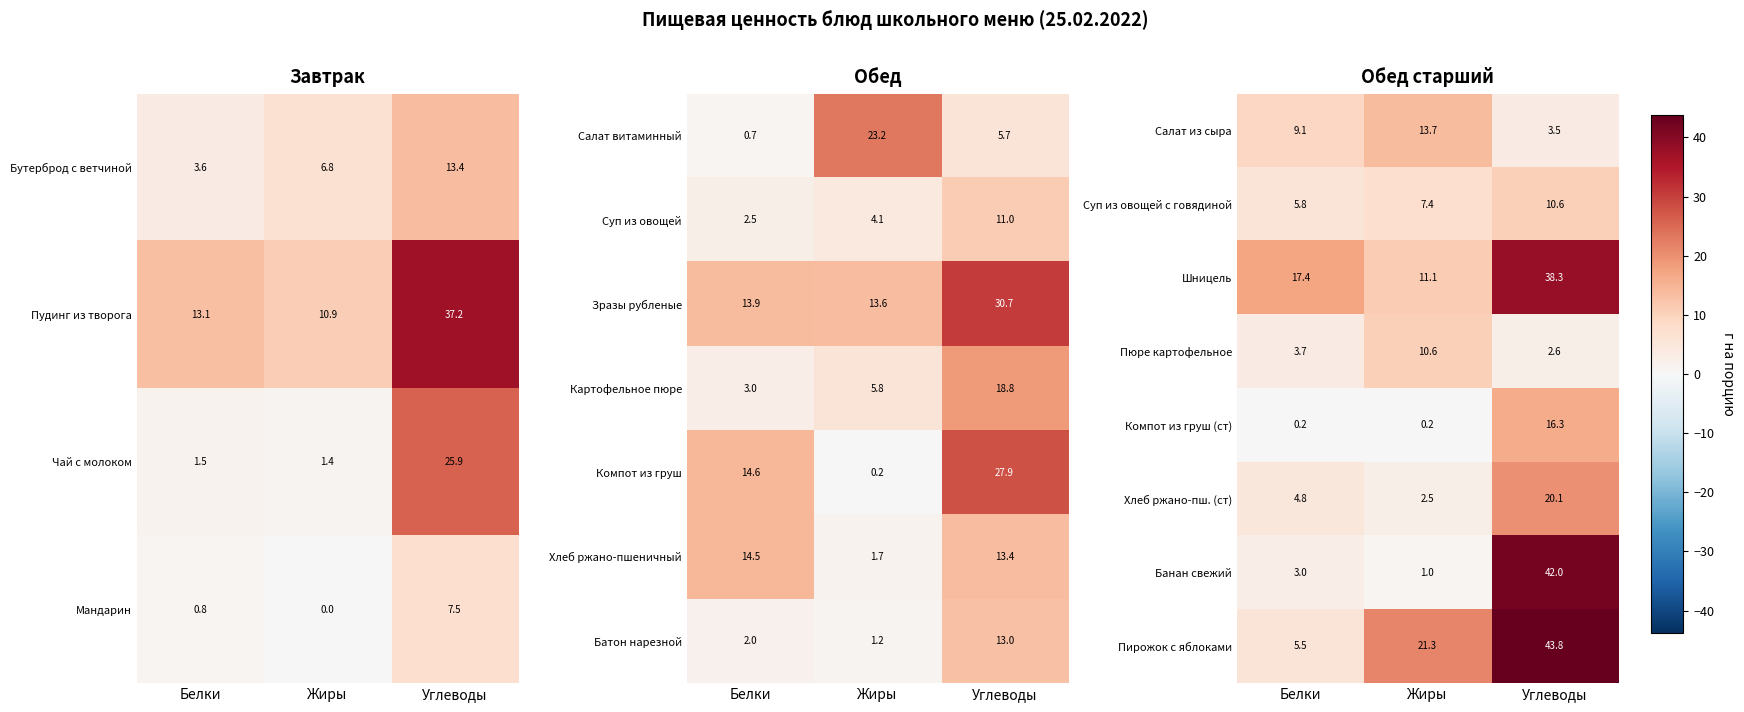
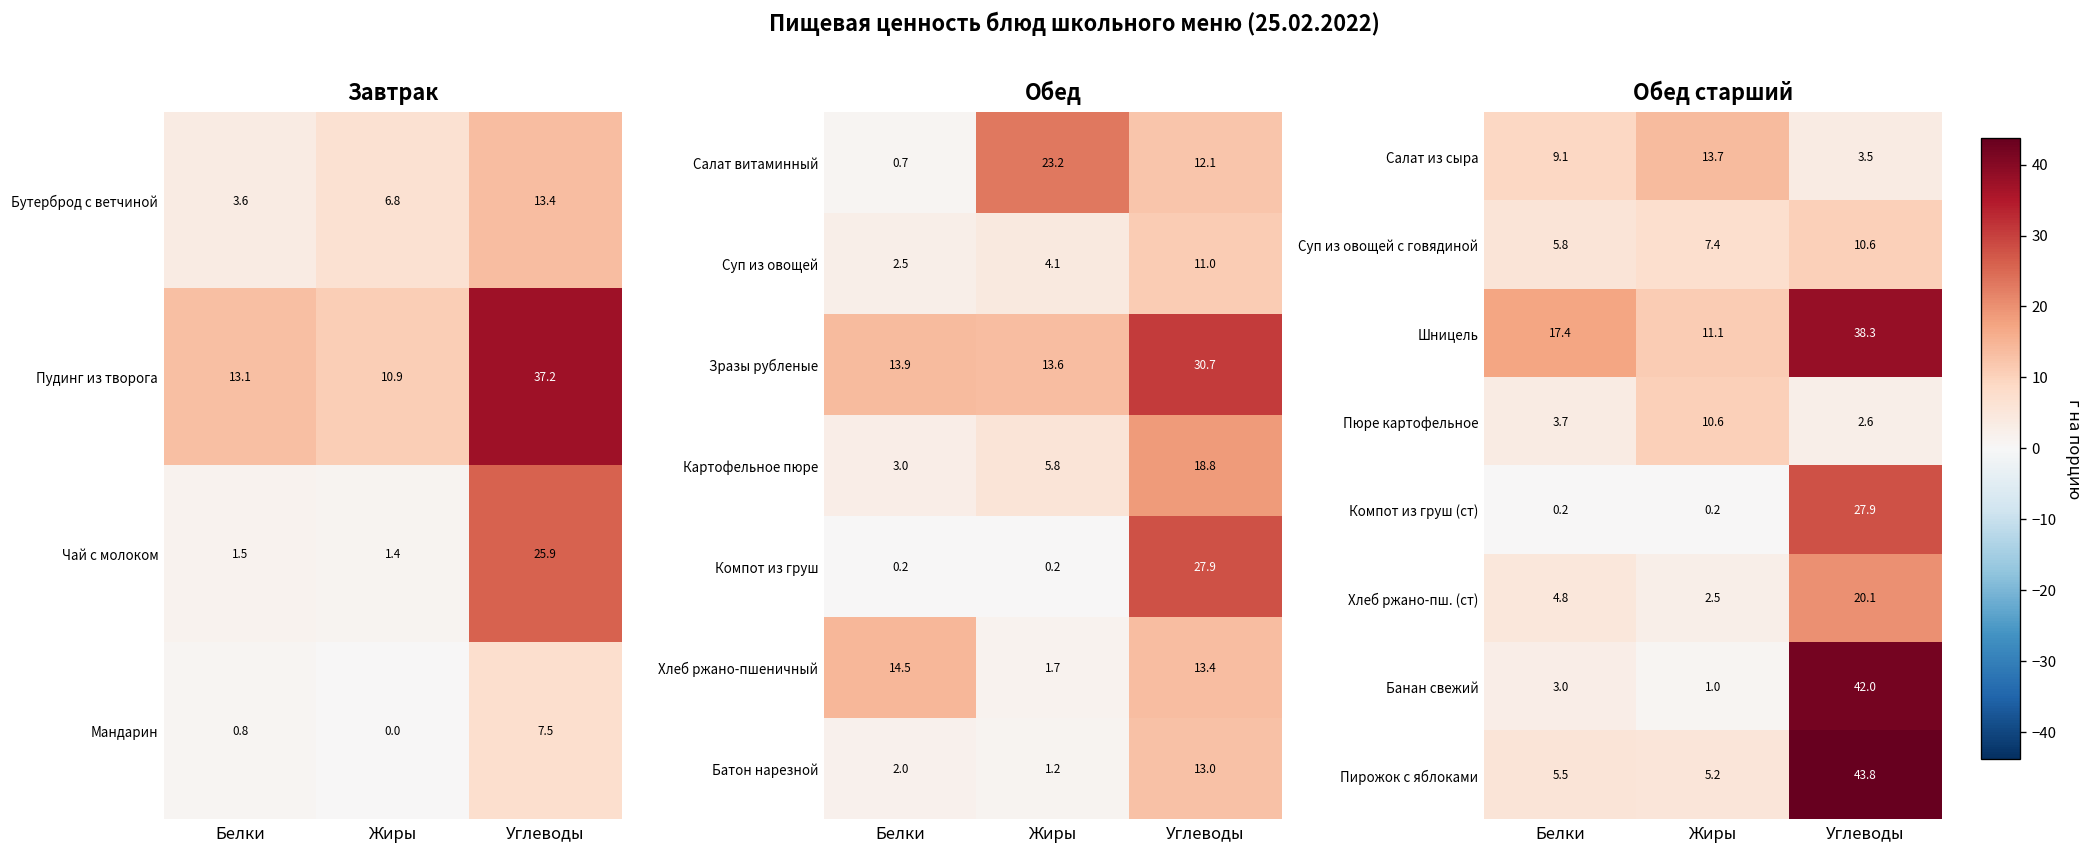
Обед, Салат витаминный, Углеводы: 5.7 -> 12.1
Обед, Компот из груш, Белки: 14.6 -> 0.2
Обед старший, Компот из груш (ст), Углеводы: 16.3 -> 27.9
Обед старший, Пирожок с яблоками, Жиры: 21.3 -> 5.2
